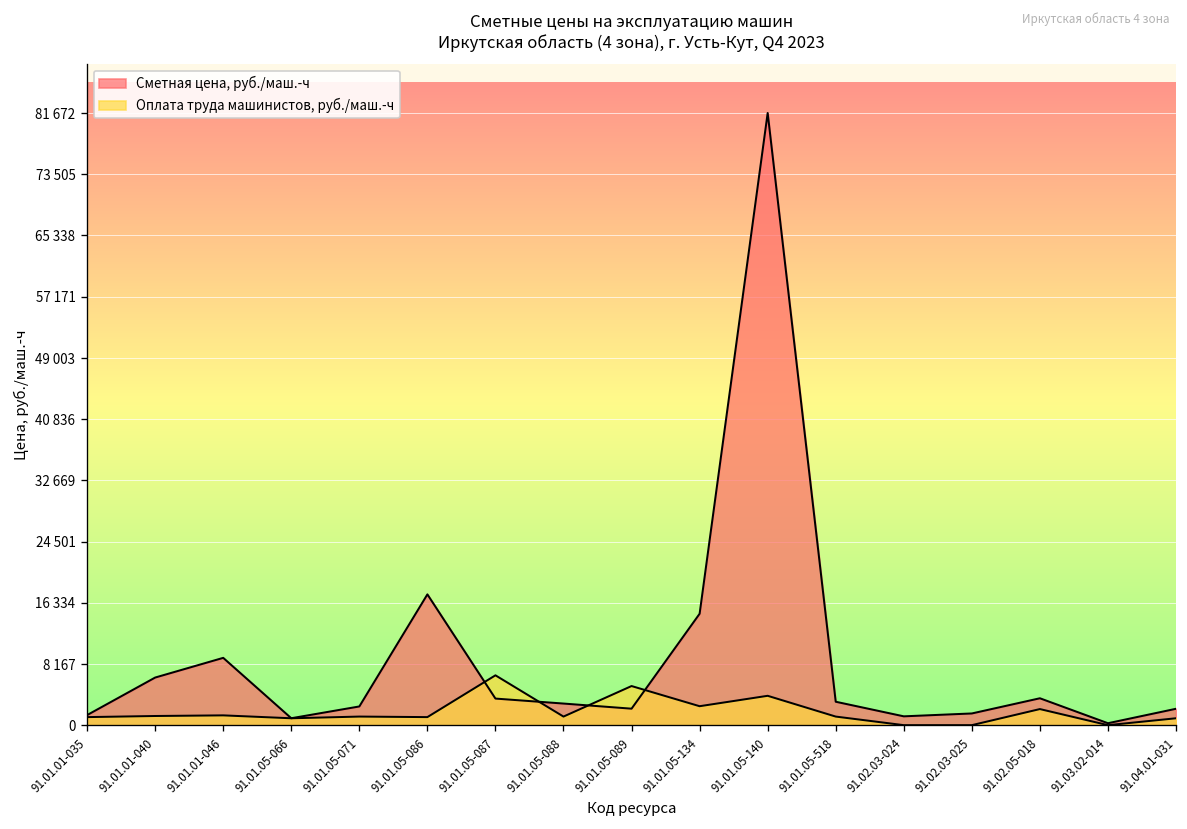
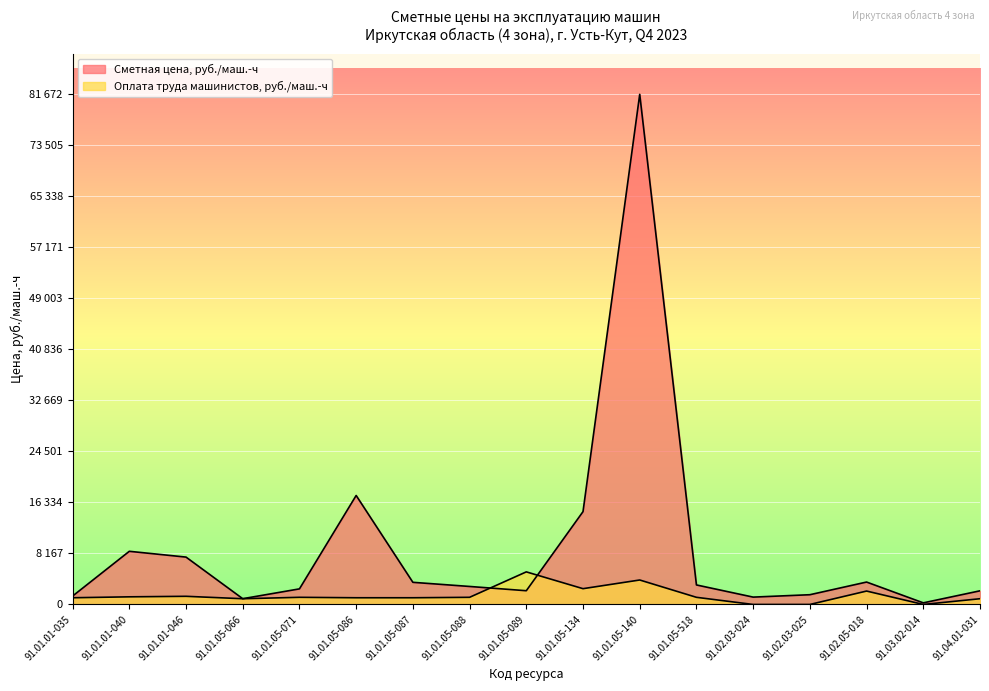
Сметная цена, руб./маш.-ч, 91.01.01-040: 6000 -> 9000
Сметная цена, руб./маш.-ч, 91.01.01-046: 9000 -> 8000
Оплата труда машинистов, руб./маш.-ч, 91.01.05-087: 7000 -> 1000
